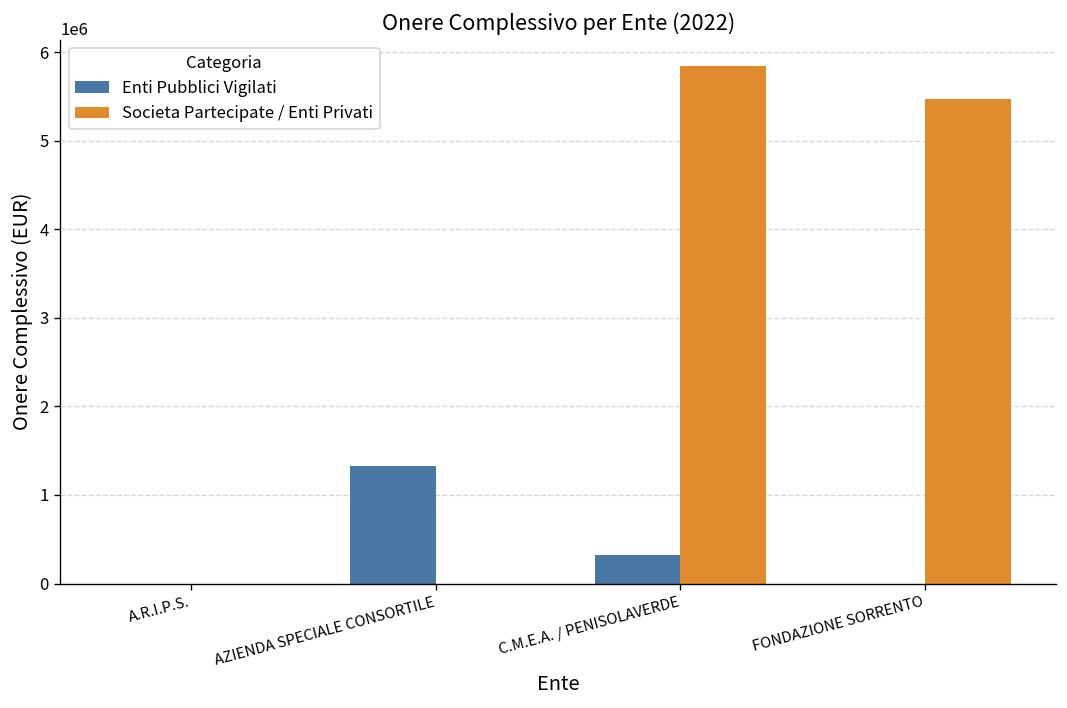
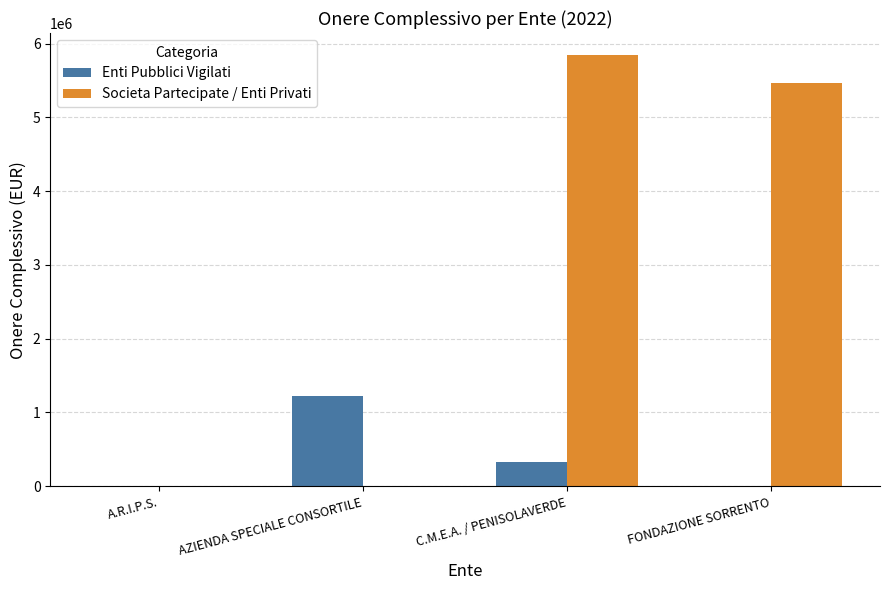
Enti Pubblici Vigilati, AZIENDA SPECIALE CONSORTILE: 1300000 -> 1200000
